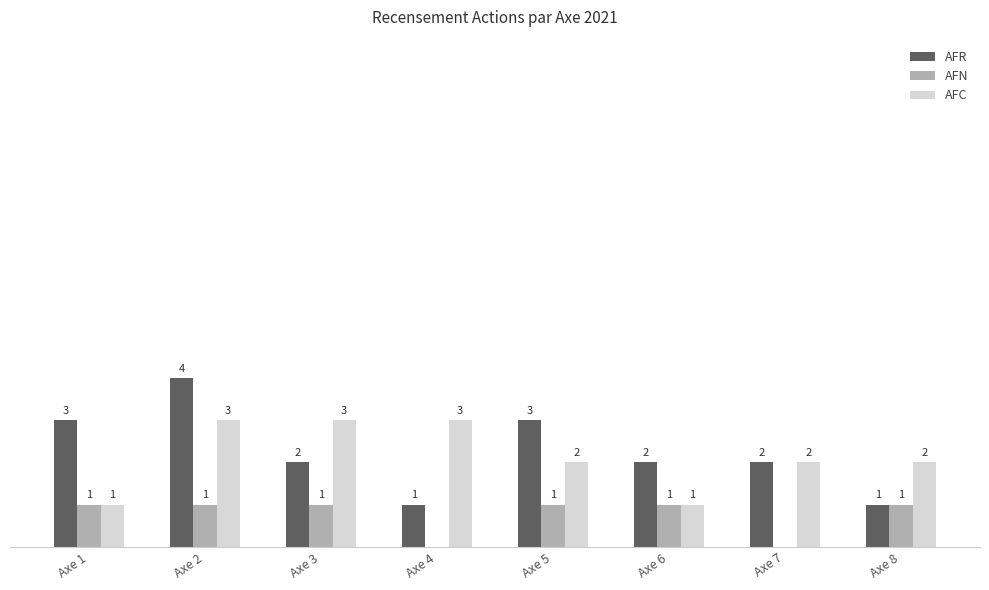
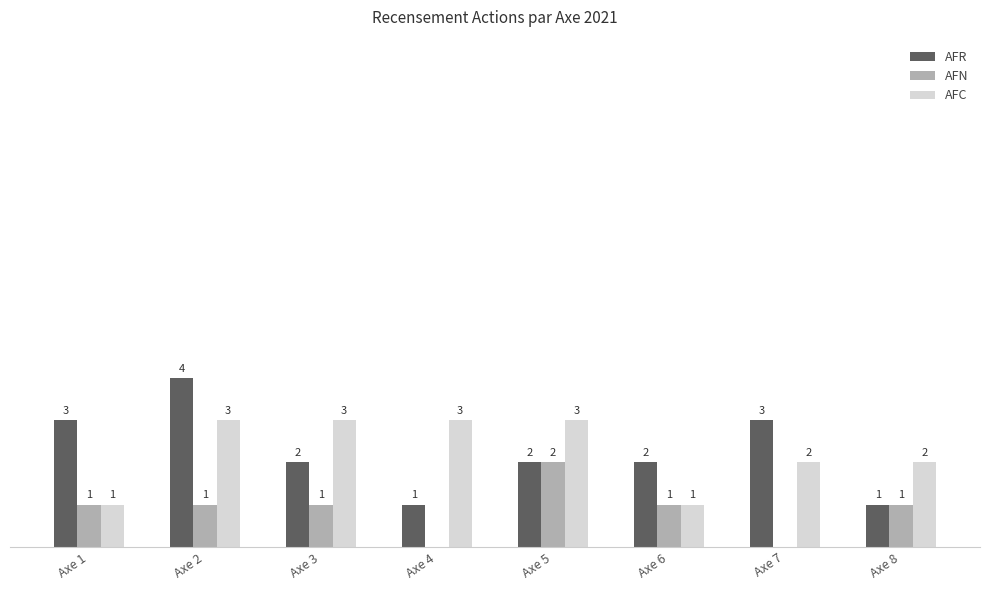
AFR, Axe 5: 3 -> 2
AFN, Axe 5: 1 -> 2
AFC, Axe 5: 2 -> 3
AFR, Axe 7: 2 -> 3
